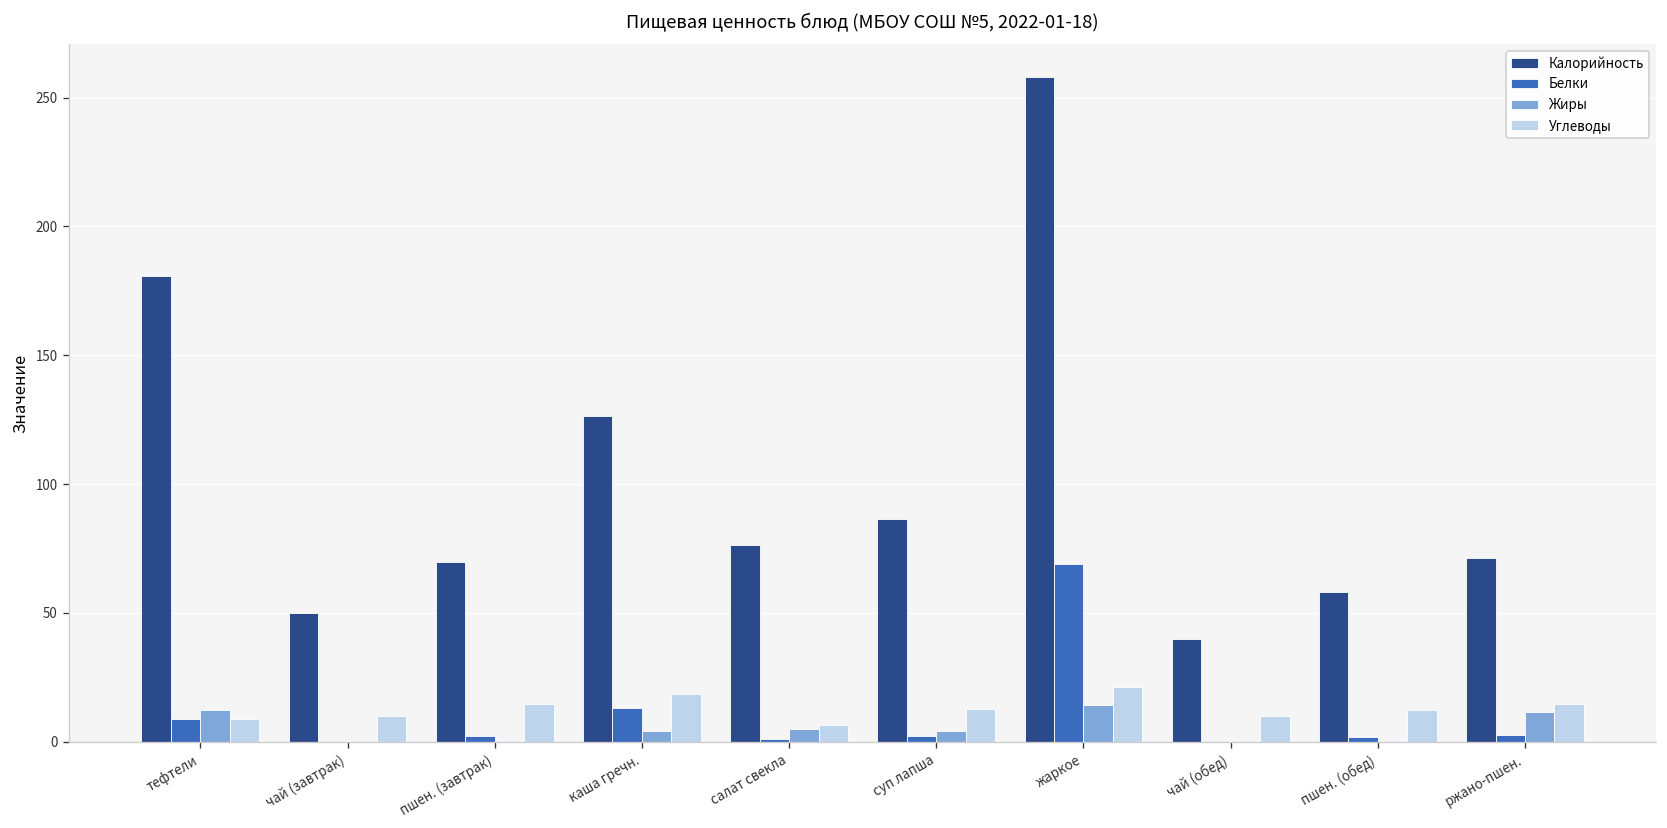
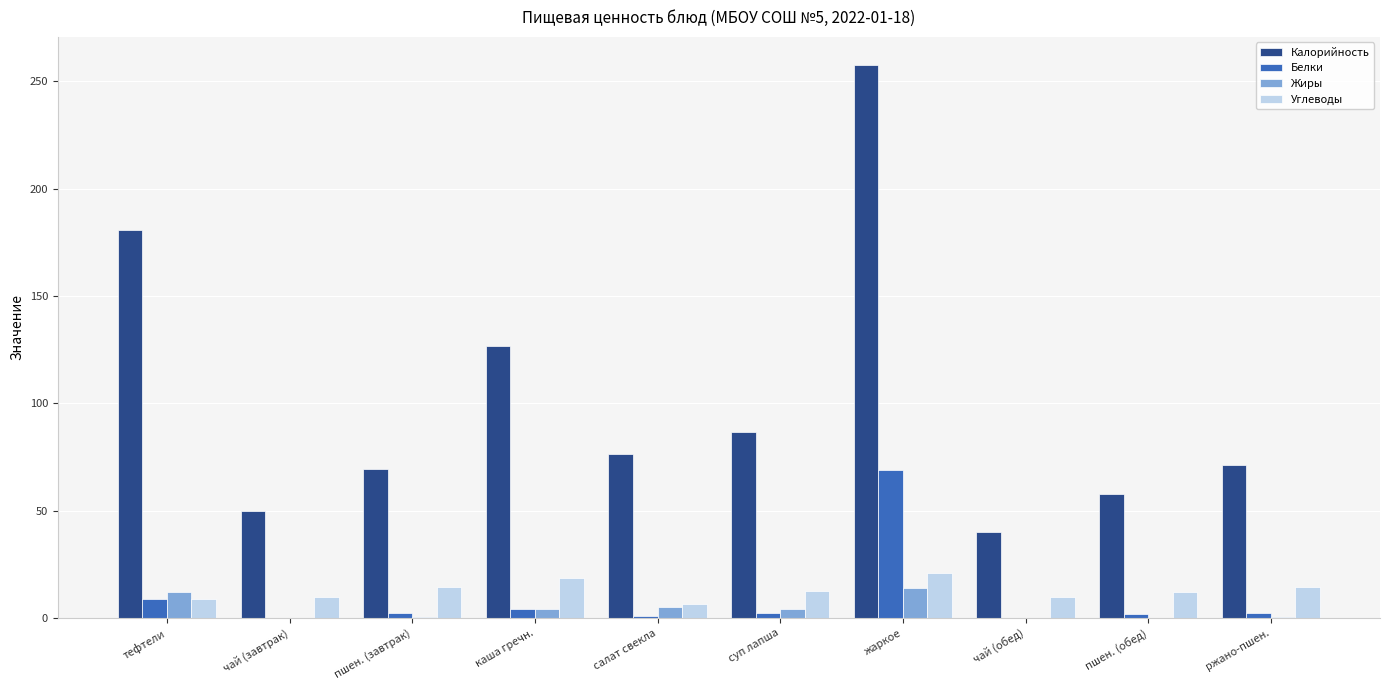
Белки, каша гречн.: 13 -> 4
Жиры, ржано-пшен.: 12 -> 0
